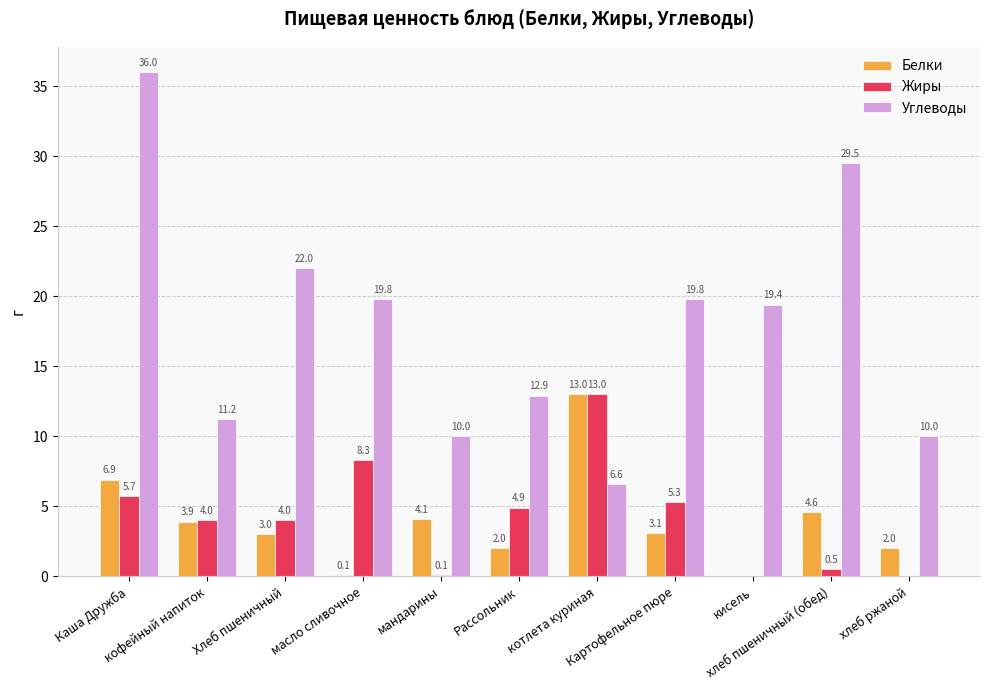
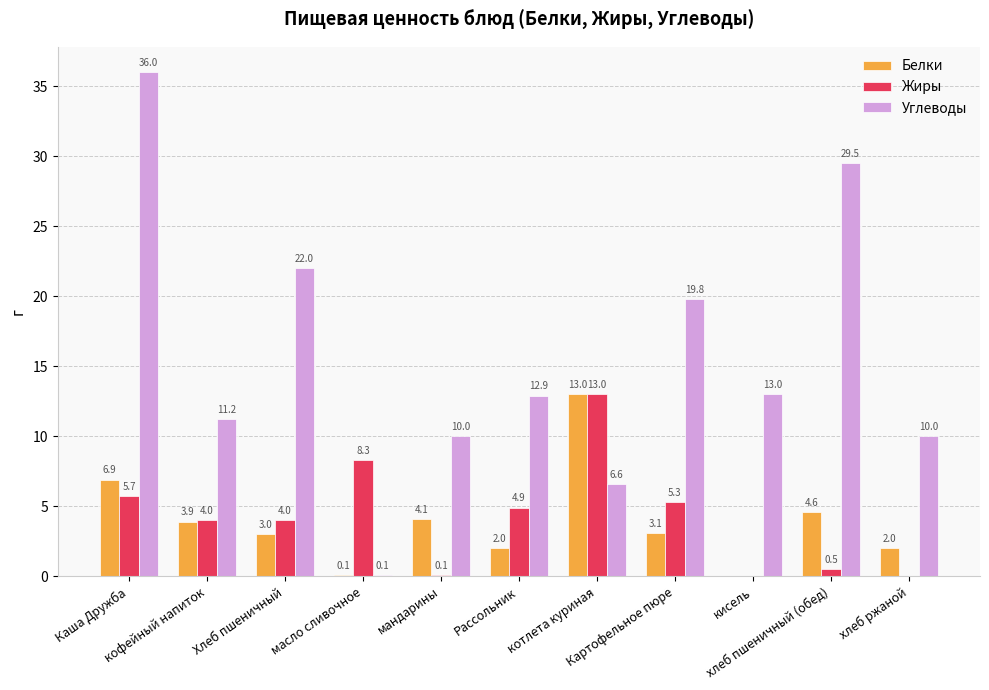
Углеводы, масло сливочное: 19.8 -> 0.1
Углеводы, кисель: 19.4 -> 13.0
